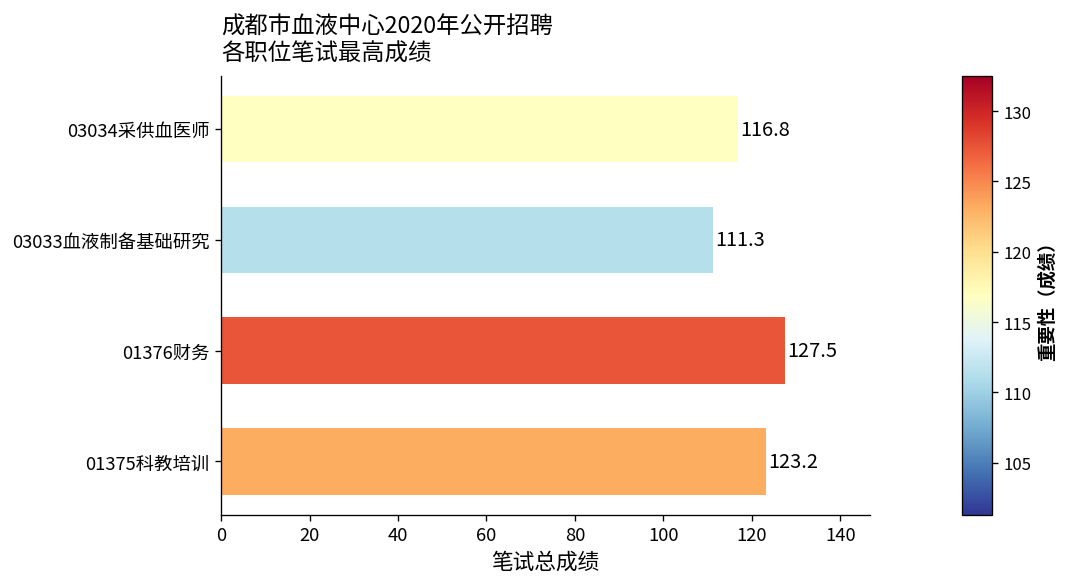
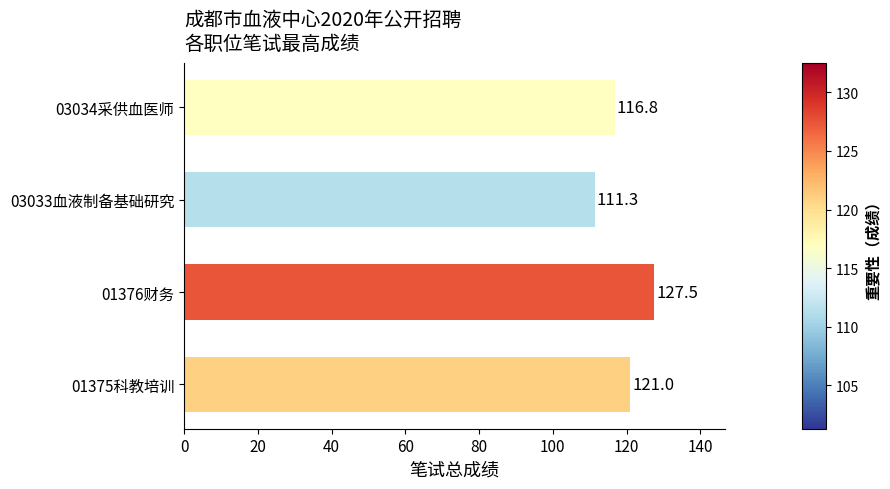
01375科教培训: 123.2 -> 121.0
